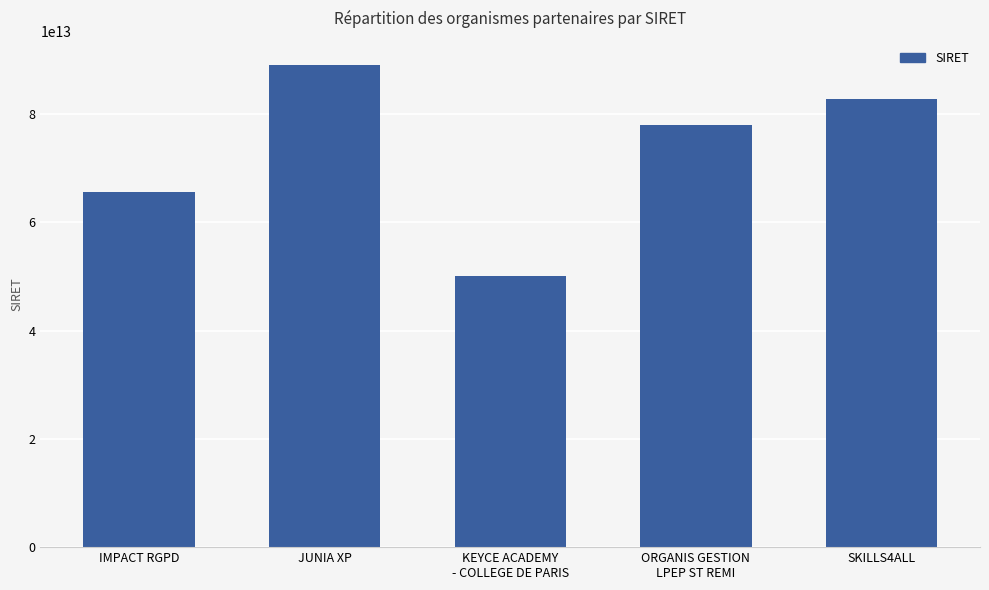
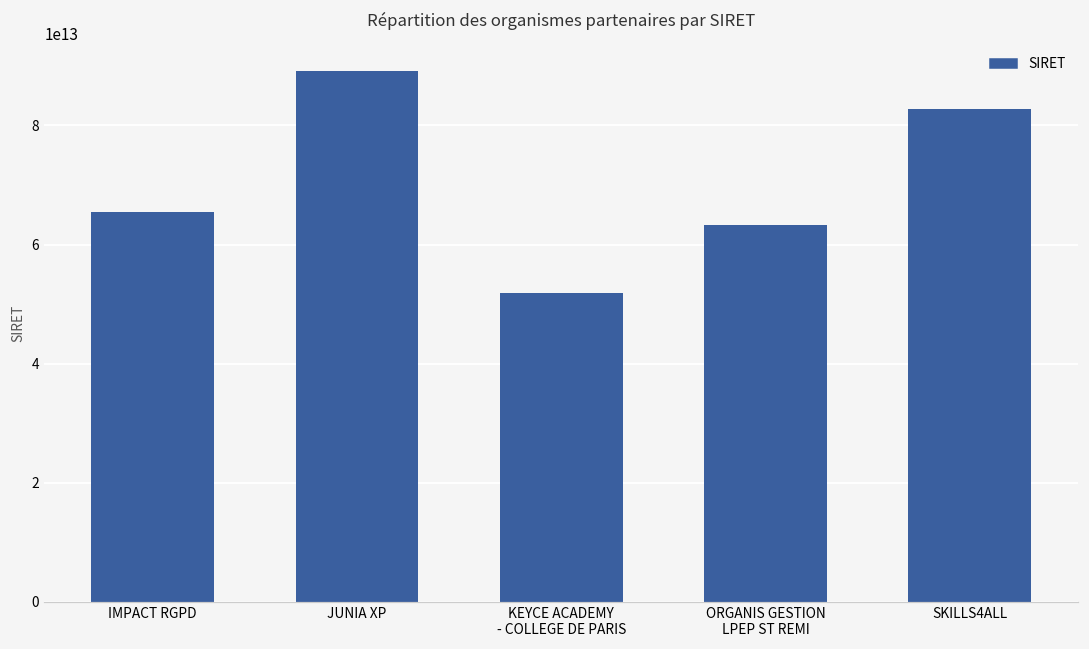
KEYCE ACADEMY - COLLEGE DE PARIS: 50000000000000 -> 52000000000000
ORGANIS GESTION LPEP ST REMI: 78000000000000 -> 63000000000000
